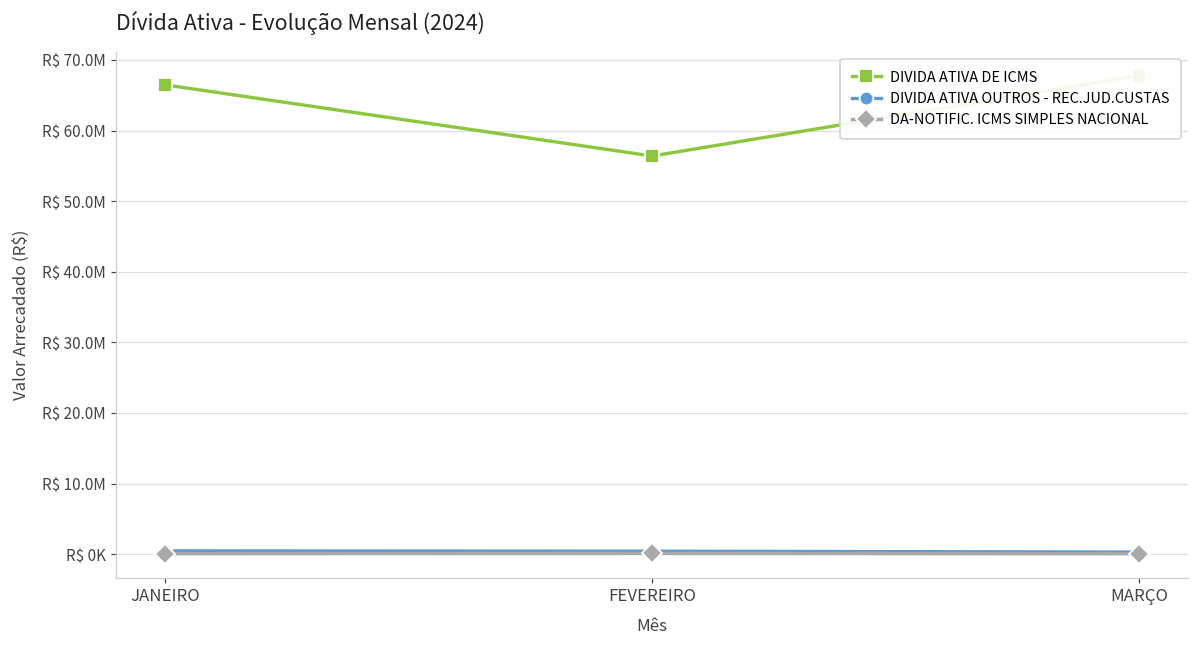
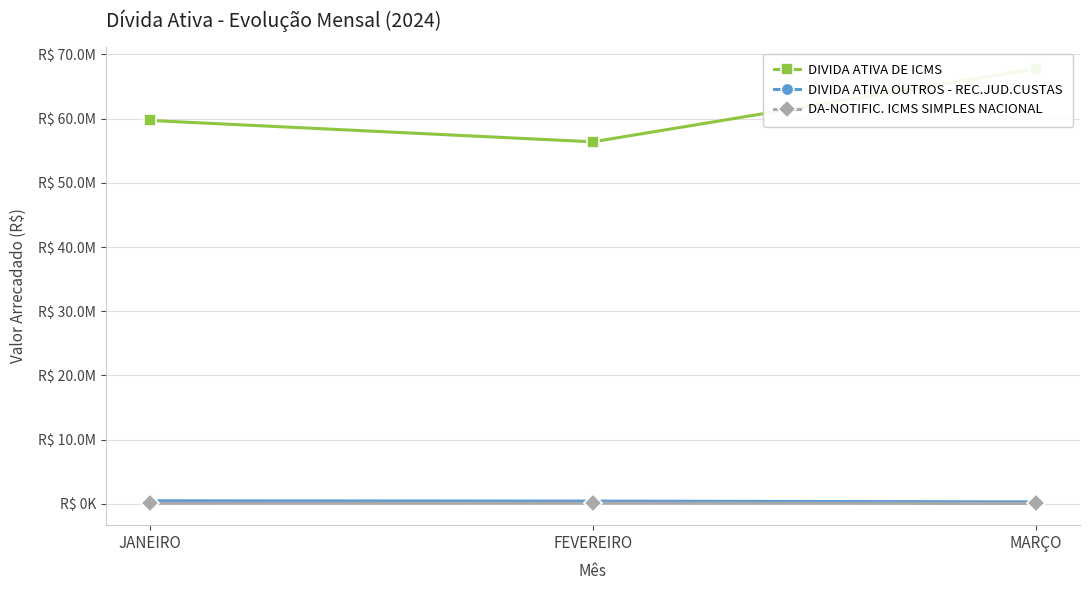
DIVIDA ATIVA DE ICMS, JANEIRO: R$ 66000000 -> R$ 60000000
